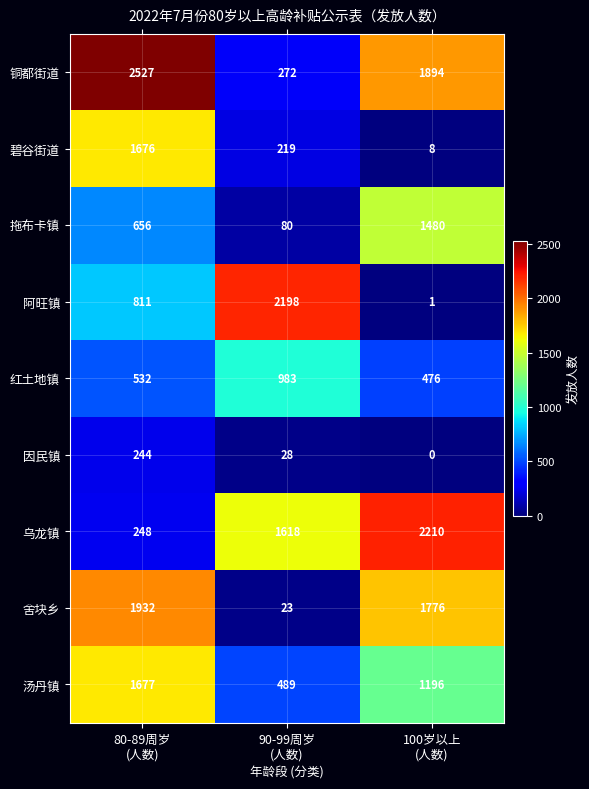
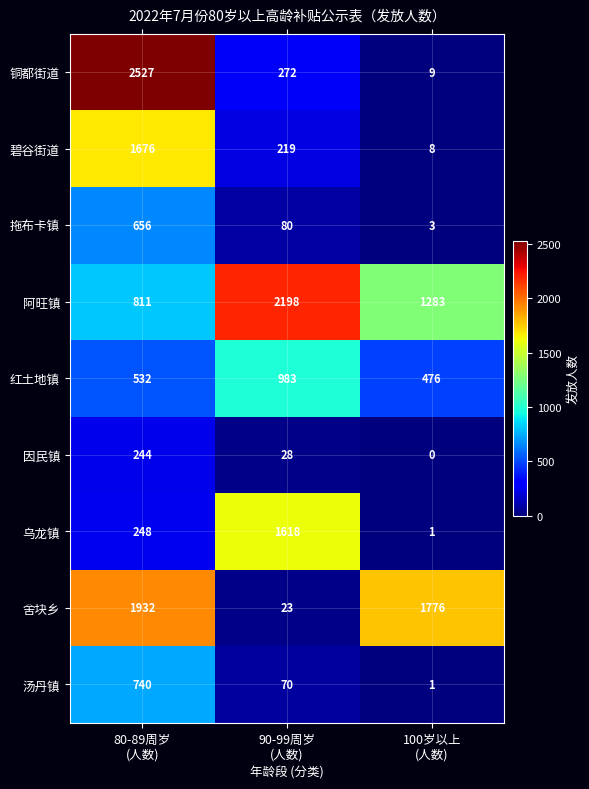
铜都街道, 100岁以上 (人数): 1894 -> 9
拖布卡镇, 100岁以上 (人数): 1480 -> 3
阿旺镇, 100岁以上 (人数): 1 -> 1283
乌龙镇, 100岁以上 (人数): 2210 -> 1
汤丹镇, 80-89周岁 (人数): 1677 -> 740
汤丹镇, 90-99周岁 (人数): 489 -> 70
汤丹镇, 100岁以上 (人数): 1196 -> 1
